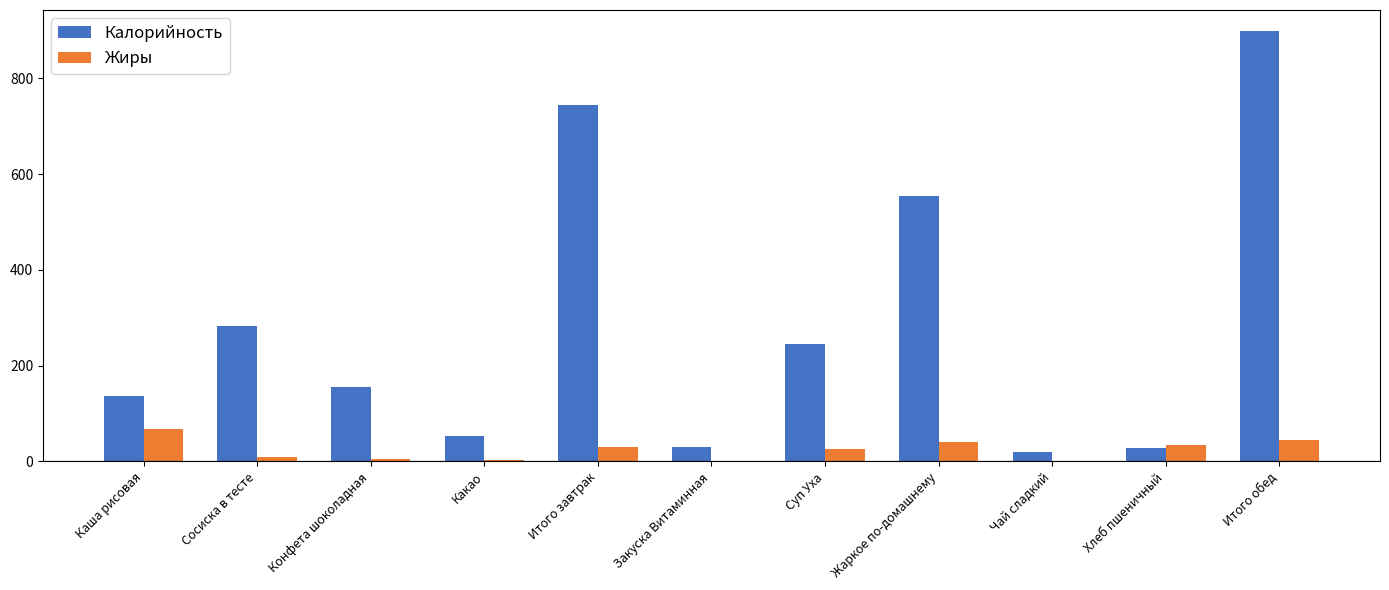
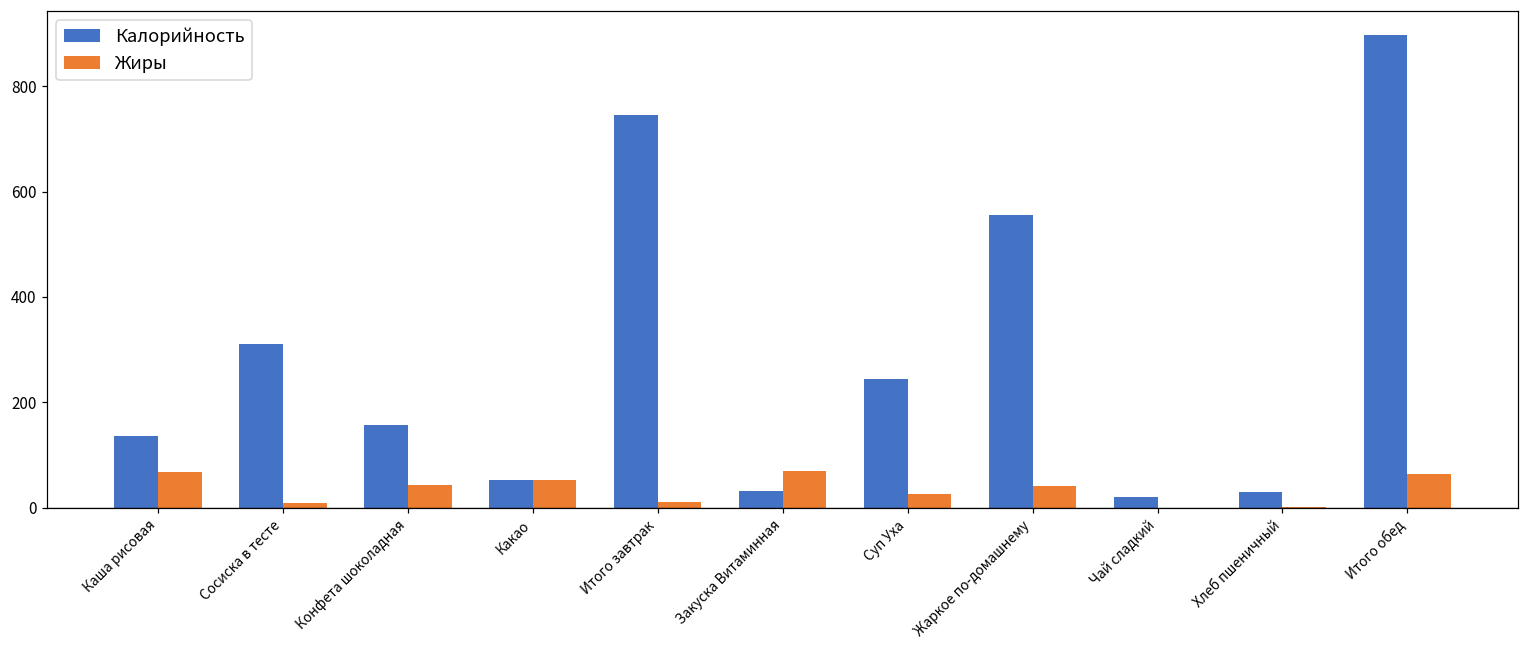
Калорийность, Сосиска в тесте: 280 -> 310
Жиры, Конфета шоколадная: 10 -> 40
Жиры, Какао: 0 -> 50
Жиры, Итого завтрак: 30 -> 10
Жиры, Закуска Витаминная: 0 -> 70
Жиры, Хлеб пшеничный: 30 -> 0
Жиры, Итого обед: 40 -> 60
